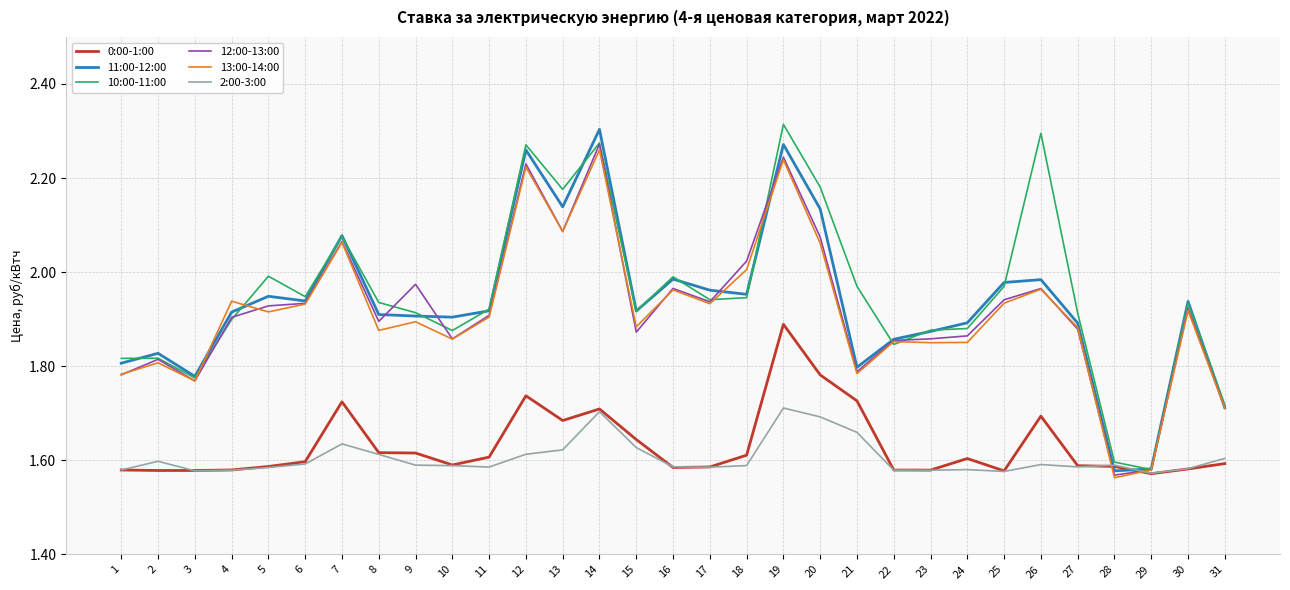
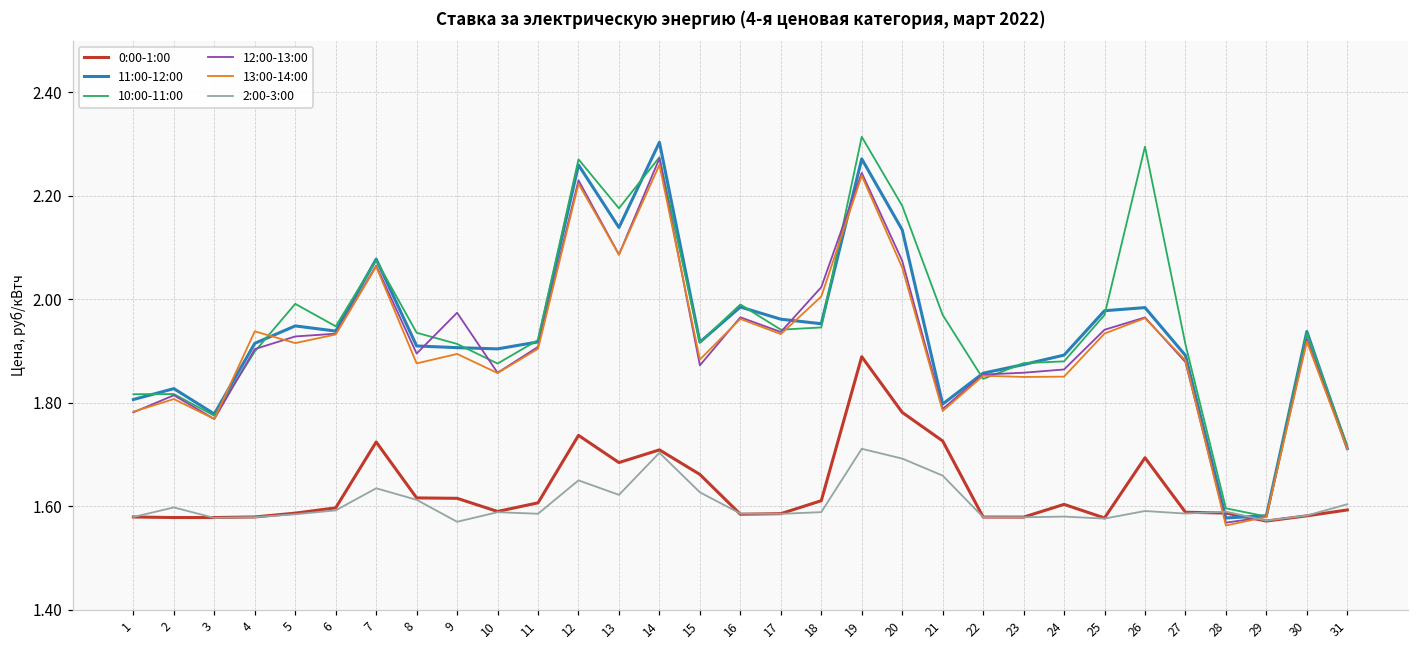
2:00-3:00, 9: 1.59 -> 1.57
2:00-3:00, 12: 1.61 -> 1.65
0:00-1:00, 15: 1.64 -> 1.66
